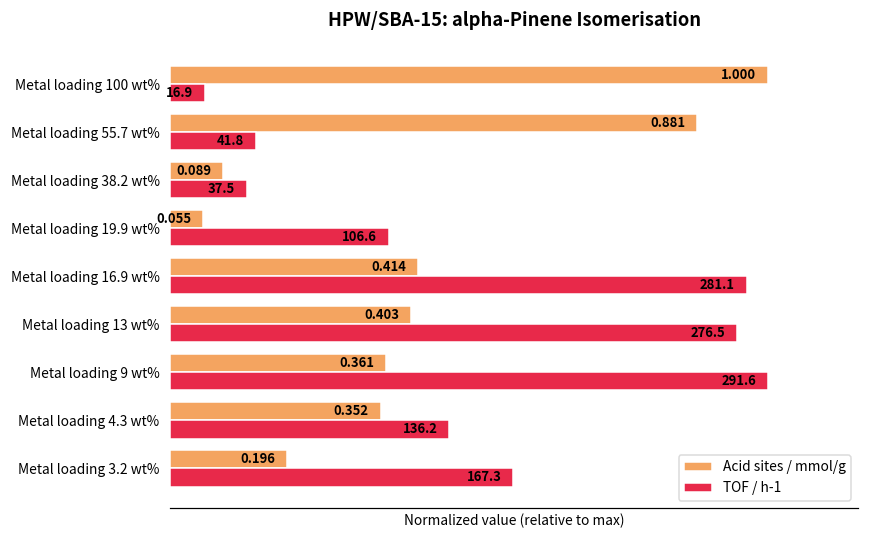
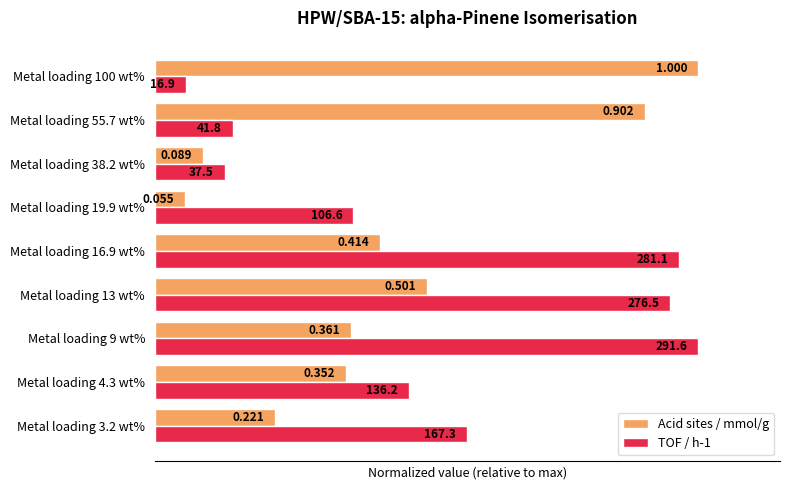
Acid sites / mmol/g, Metal loading 55.7 wt%: 0.881 -> 0.902
Acid sites / mmol/g, Metal loading 13 wt%: 0.403 -> 0.501
Acid sites / mmol/g, Metal loading 3.2 wt%: 0.196 -> 0.221
